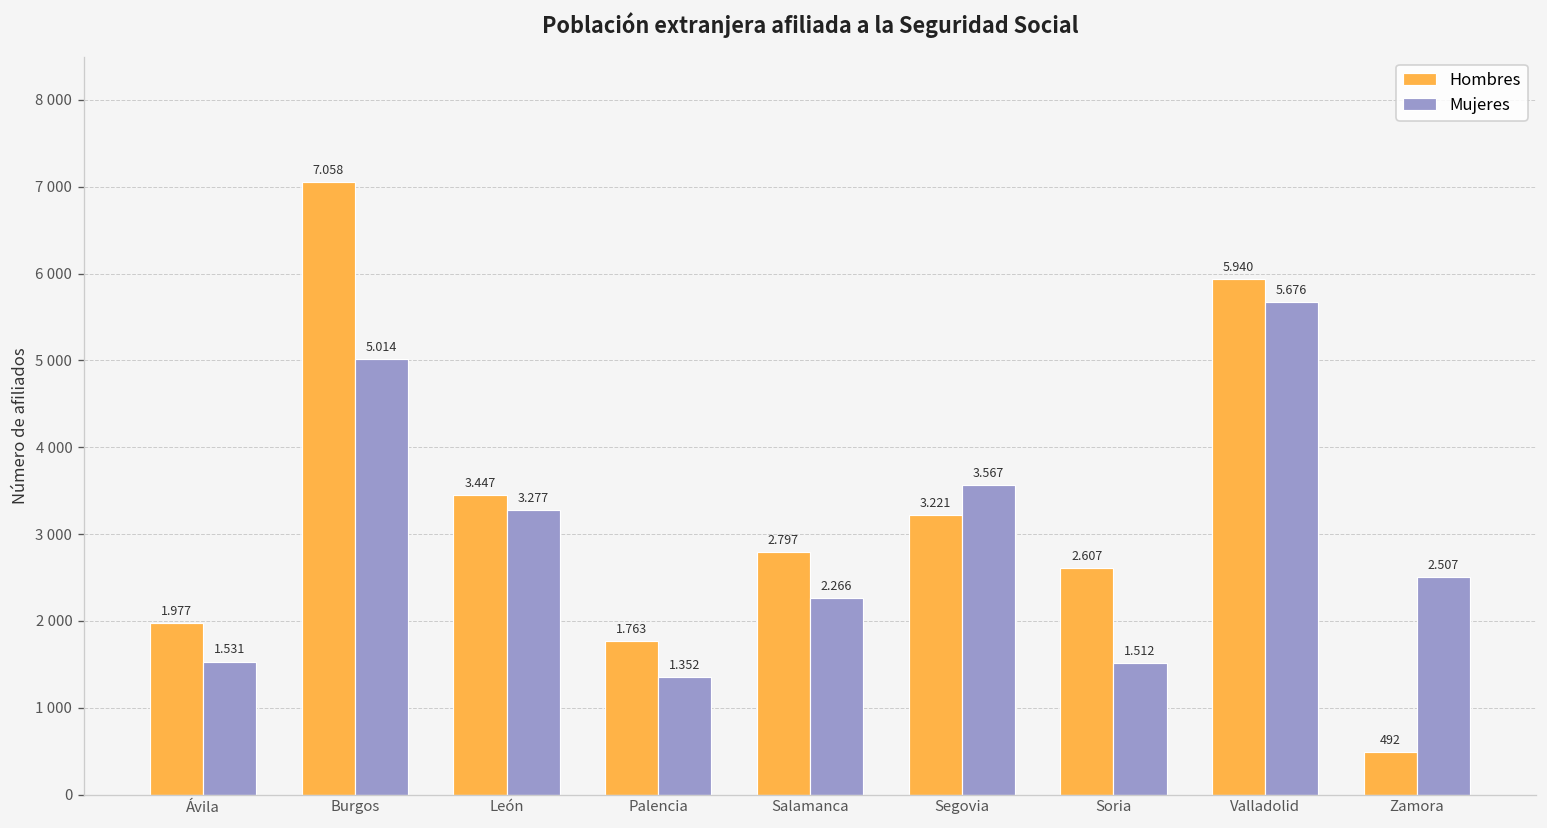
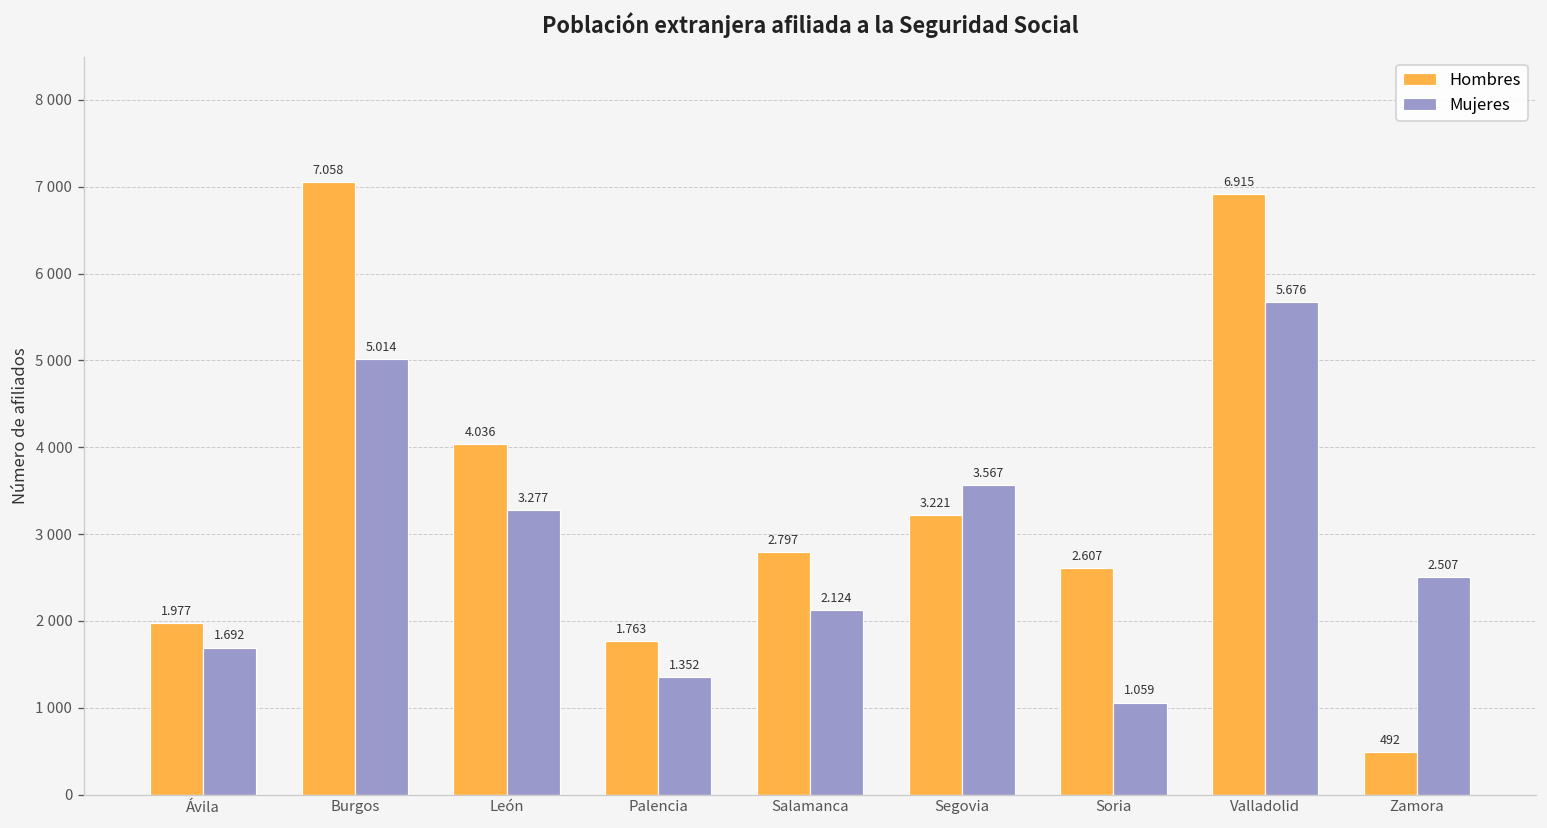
Mujeres, Ávila: 1.531 -> 1.692
Hombres, León: 3.447 -> 4.036
Mujeres, Salamanca: 2.266 -> 2.124
Mujeres, Soria: 1.512 -> 1.059
Hombres, Valladolid: 5.940 -> 6.915
